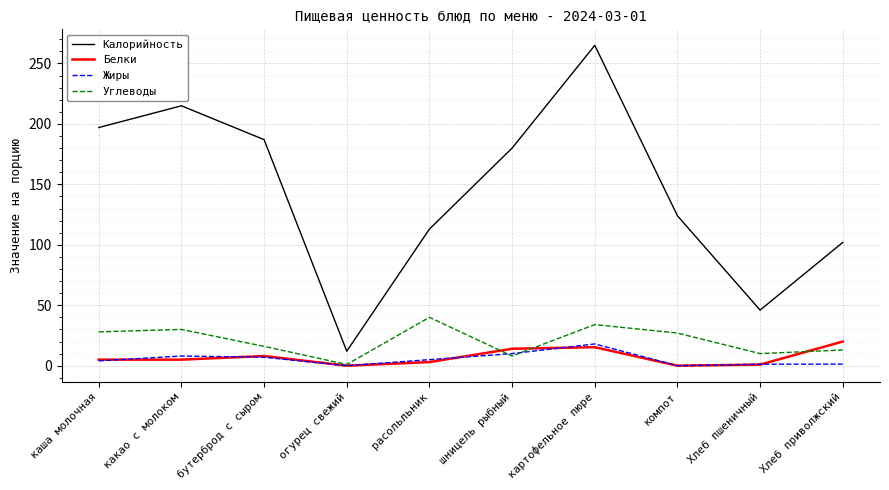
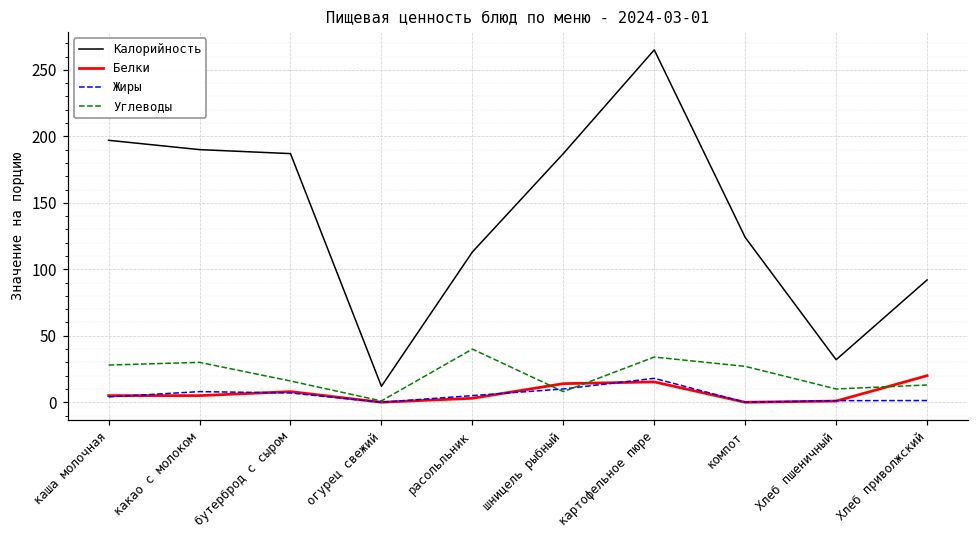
Калорийность, какао с молоком: 215 -> 190
Калорийность, шницель рыбный: 180 -> 187
Калорийность, Хлеб пшеничный: 46 -> 32
Калорийность, Хлеб приволжский: 102 -> 92
